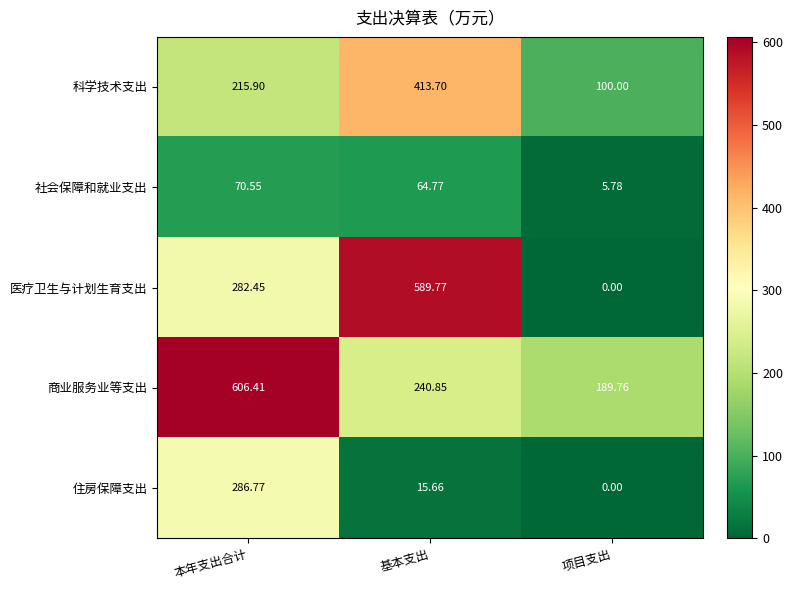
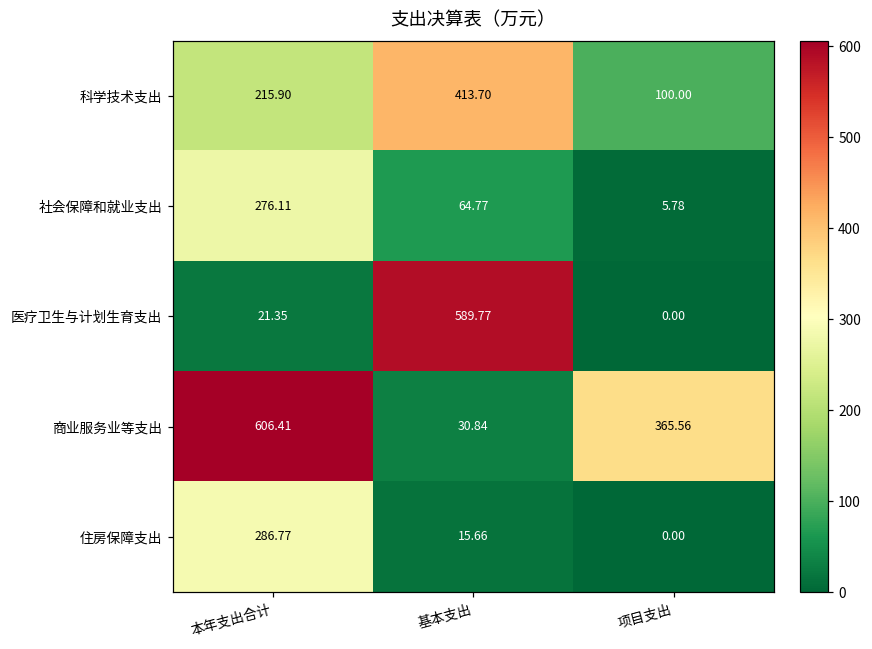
社会保障和就业支出, 本年支出合计: 70.55 -> 276.11
医疗卫生与计划生育支出, 本年支出合计: 282.45 -> 21.35
商业服务业等支出, 基本支出: 240.85 -> 30.84
商业服务业等支出, 项目支出: 189.76 -> 365.56
